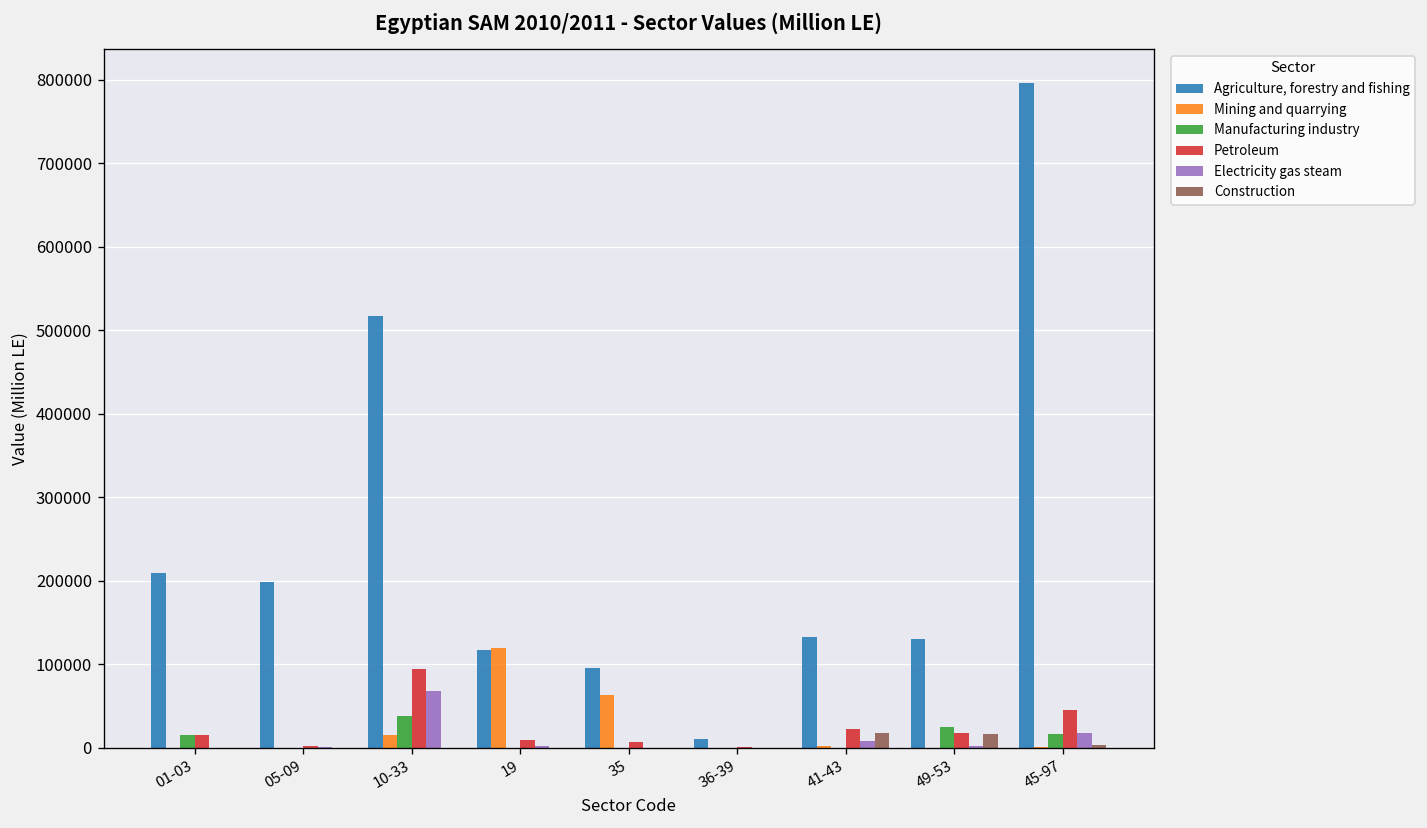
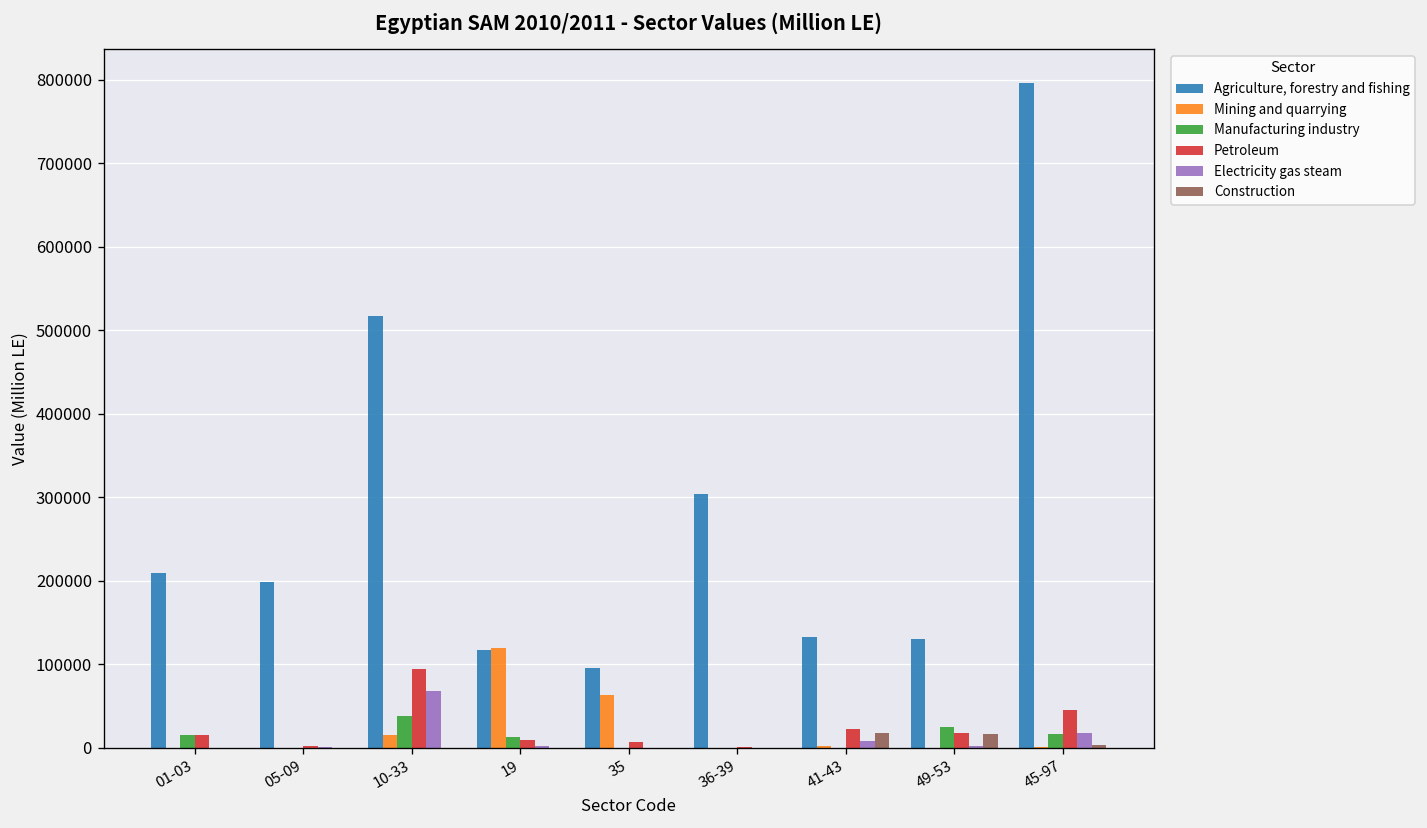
Manufacturing industry, 19: 0 -> 10000
Agriculture, forestry and fishing, 36-39: 10000 -> 300000
